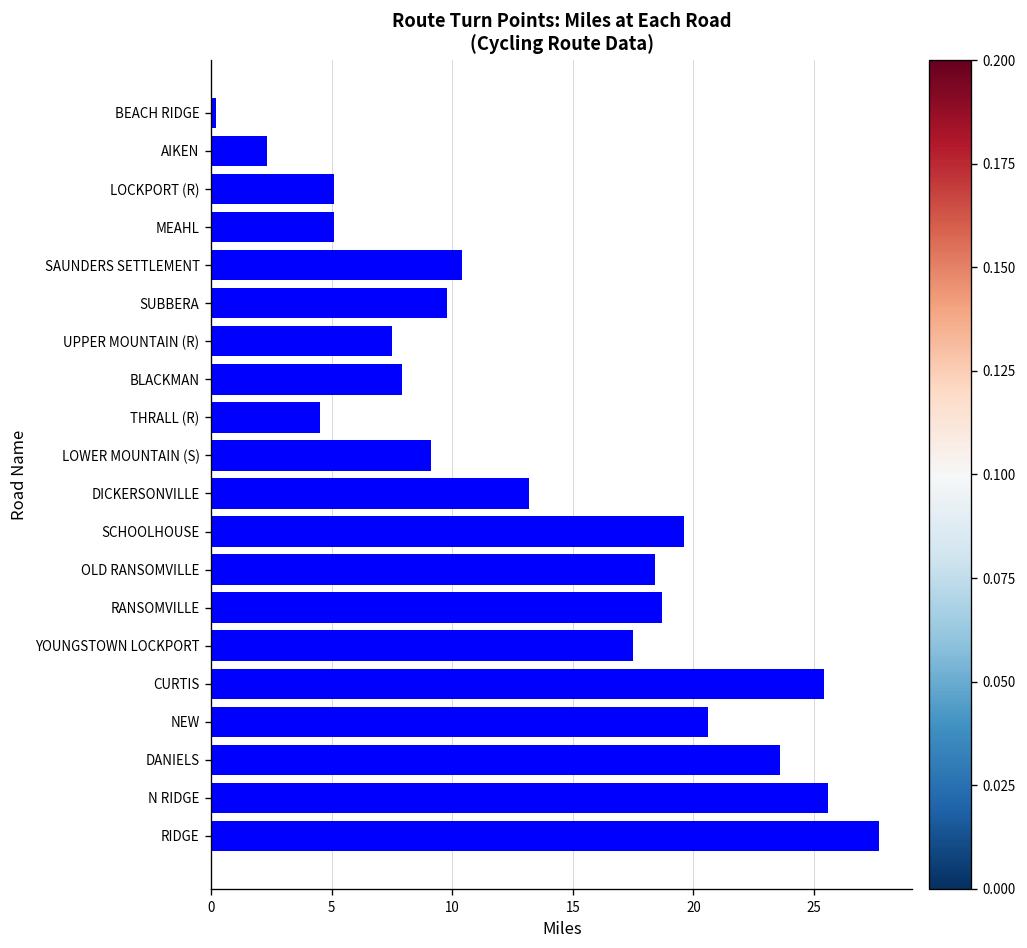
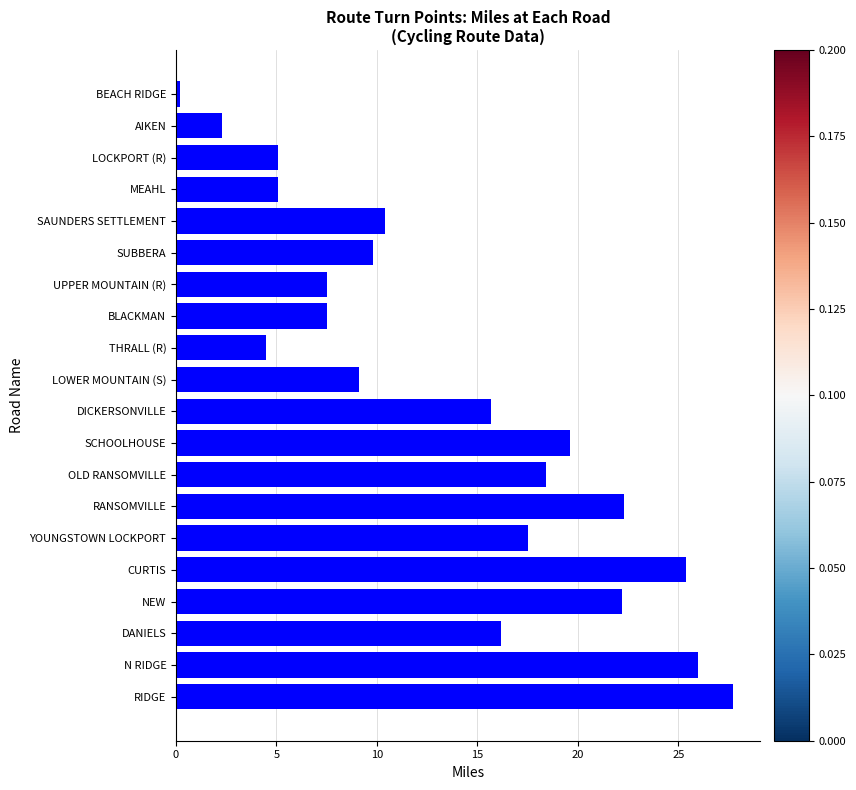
BLACKMAN: 7.9 -> 7.5
DICKERSONVILLE: 13.2 -> 15.7
RANSOMVILLE: 18.7 -> 22.3
NEW: 20.6 -> 22.2
DANIELS: 23.6 -> 16.2
N RIDGE: 25.6 -> 26.0
